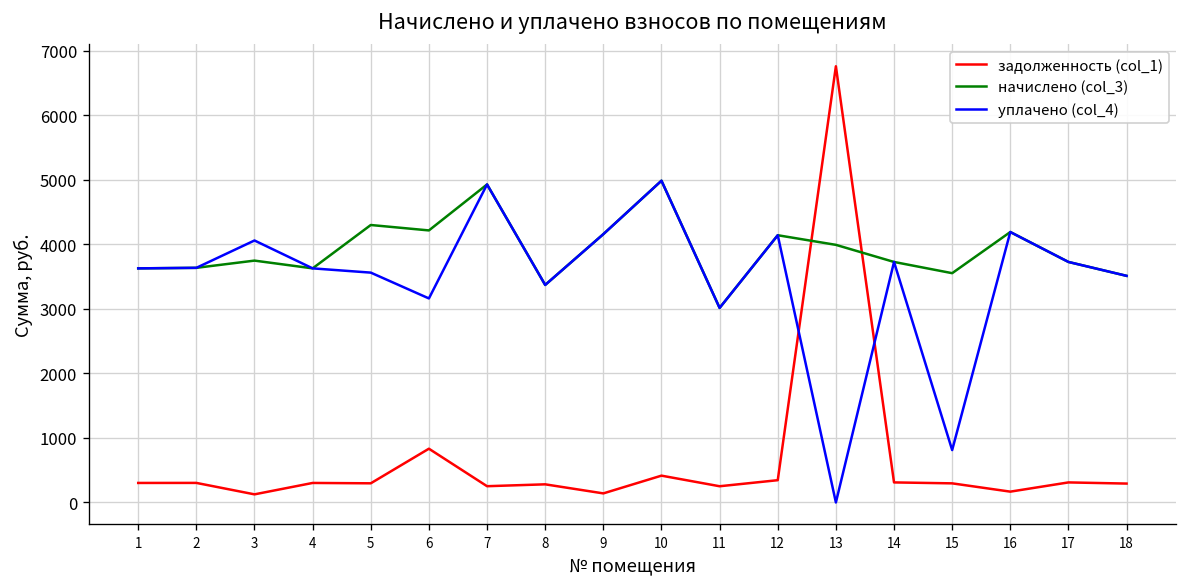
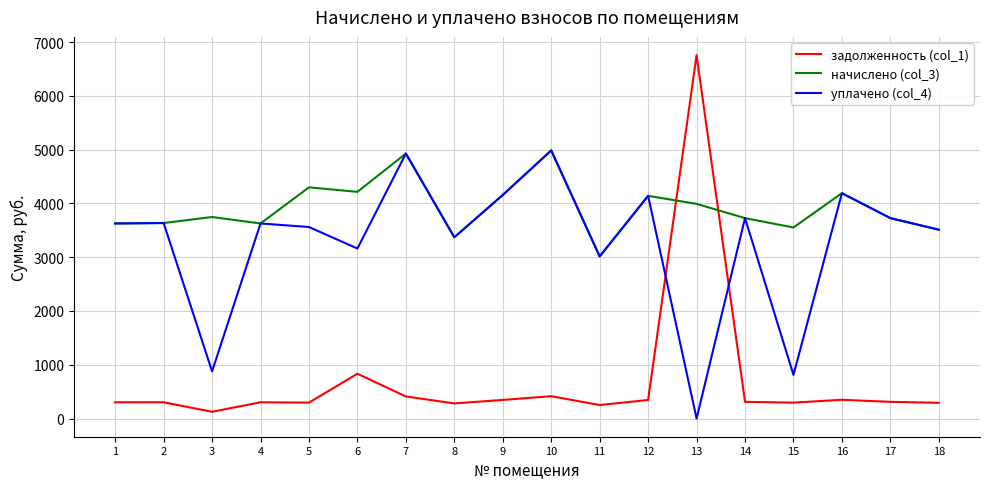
уплачено (col_4), 3: 4100 -> 900
задолженность (col_1), 7: 300 -> 400
задолженность (col_1), 9: 100 -> 300
задолженность (col_1), 16: 200 -> 300
